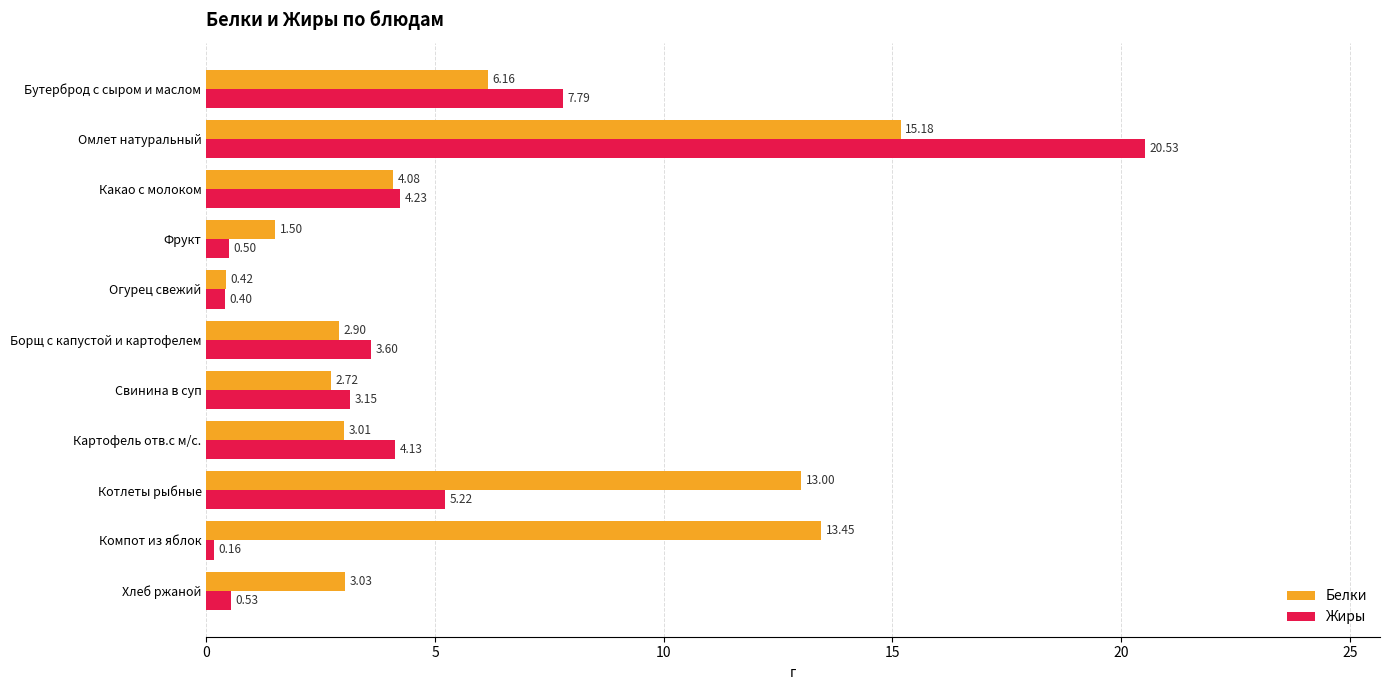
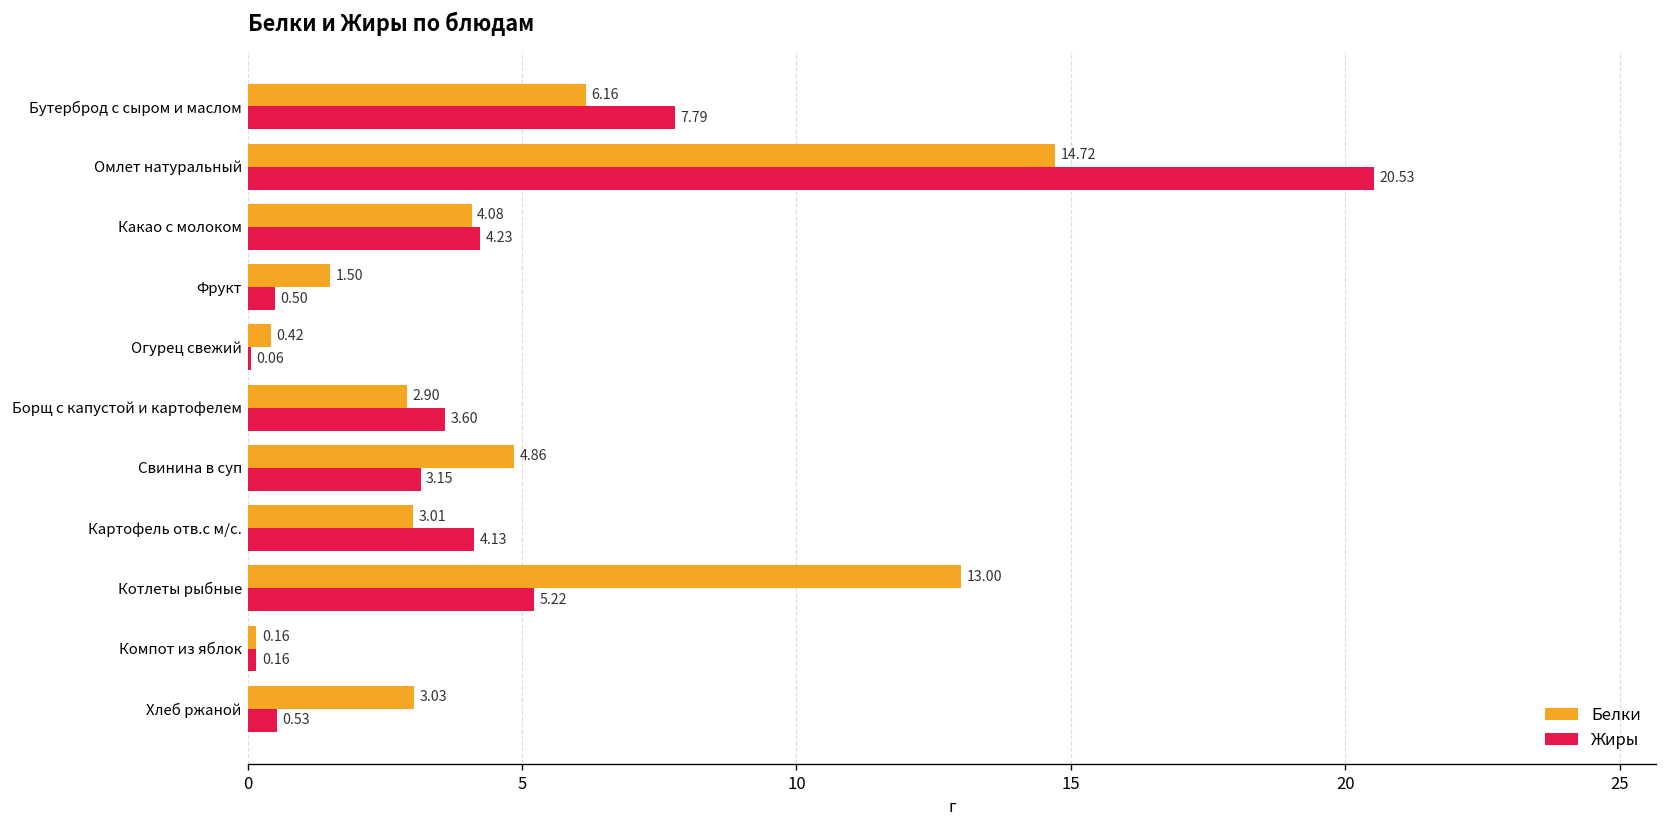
Белки, Омлет натуральный: 15.18 -> 14.72
Жиры, Огурец свежий: 0.40 -> 0.06
Белки, Свинина в суп: 2.72 -> 4.86
Белки, Компот из яблок: 13.45 -> 0.16
